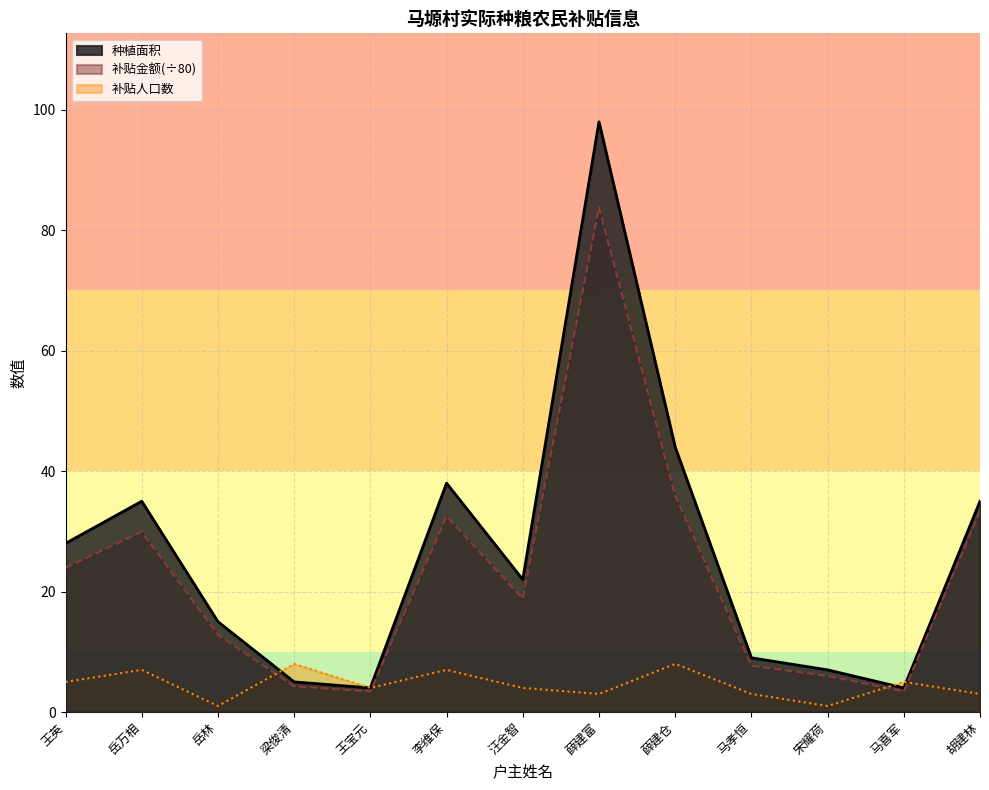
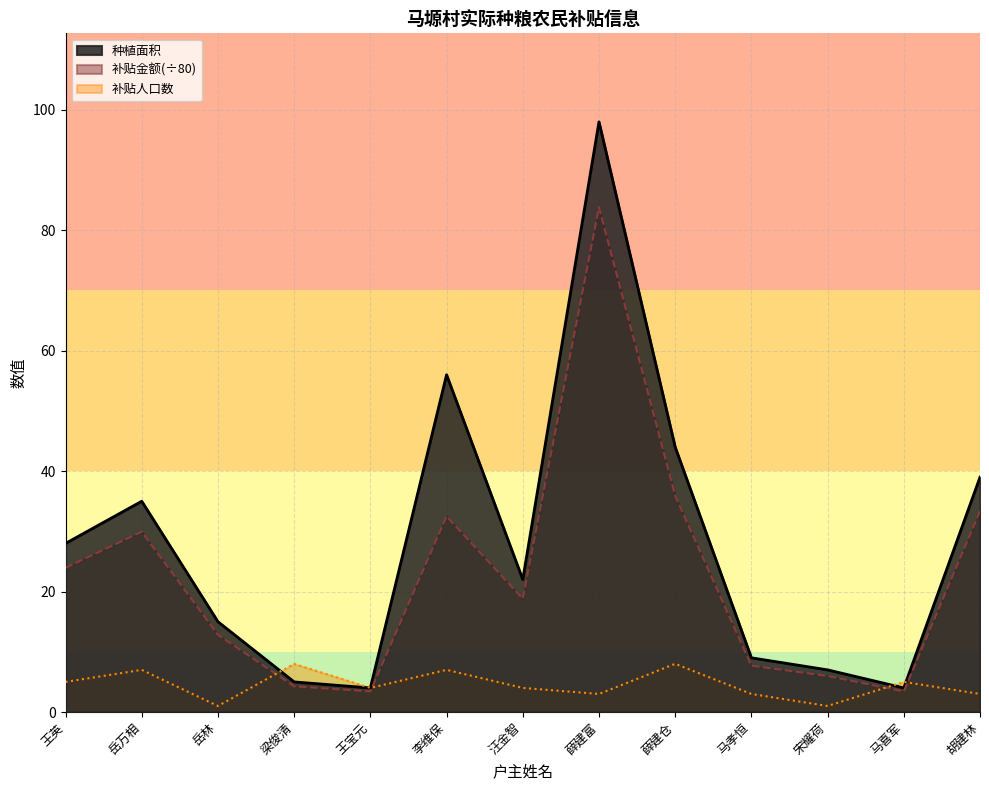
种植面积, 李维保: 38 -> 56
种植面积, 胡建林: 35 -> 39
